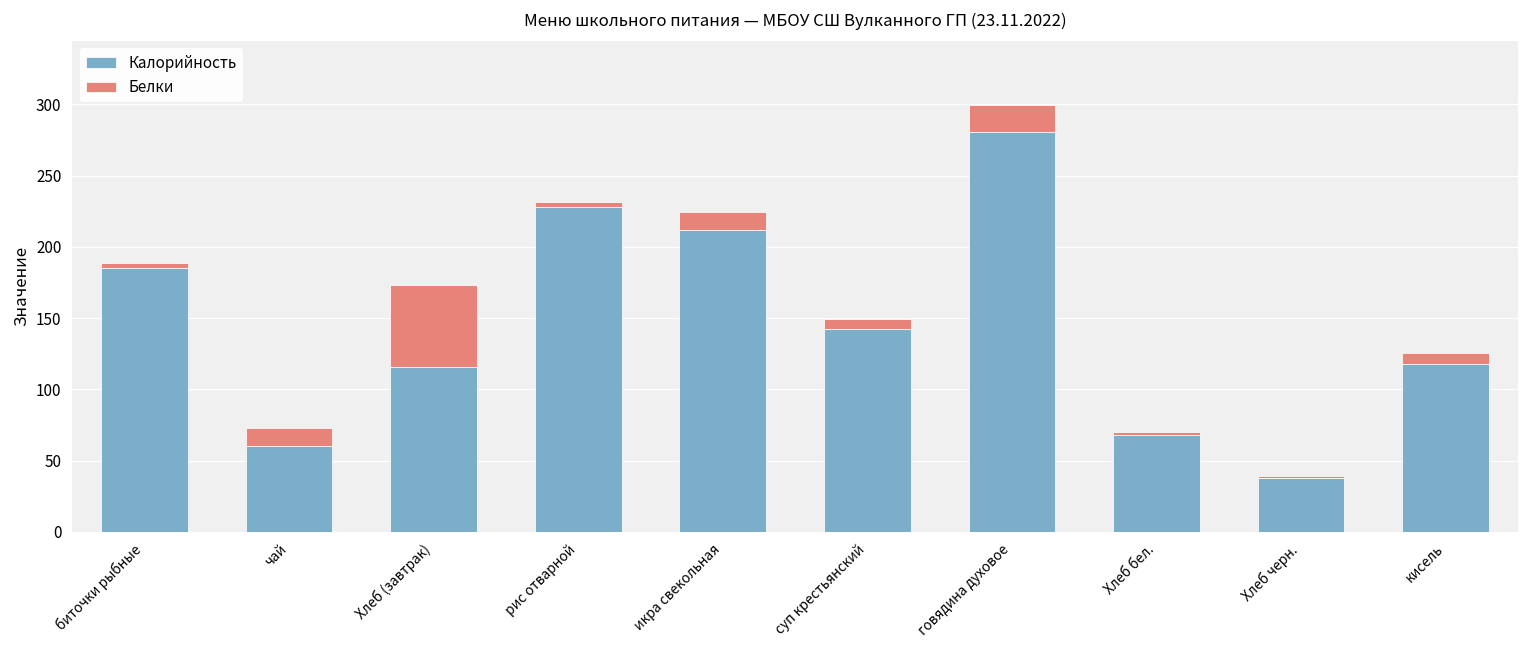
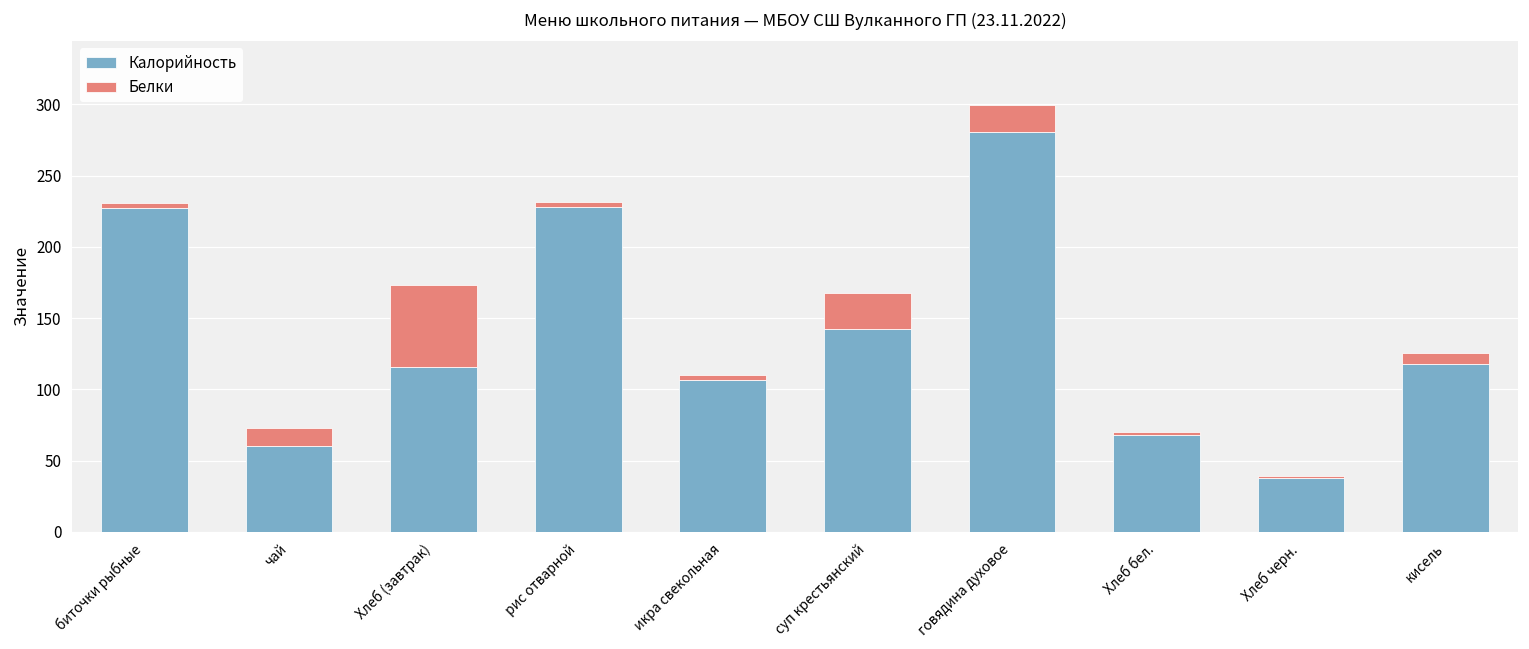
Калорийность, биточки рыбные: 186 -> 228
Калорийность, икра свекольная: 212 -> 107
Белки, икра свекольная: 13 -> 3
Белки, суп крестьянский: 7 -> 25
